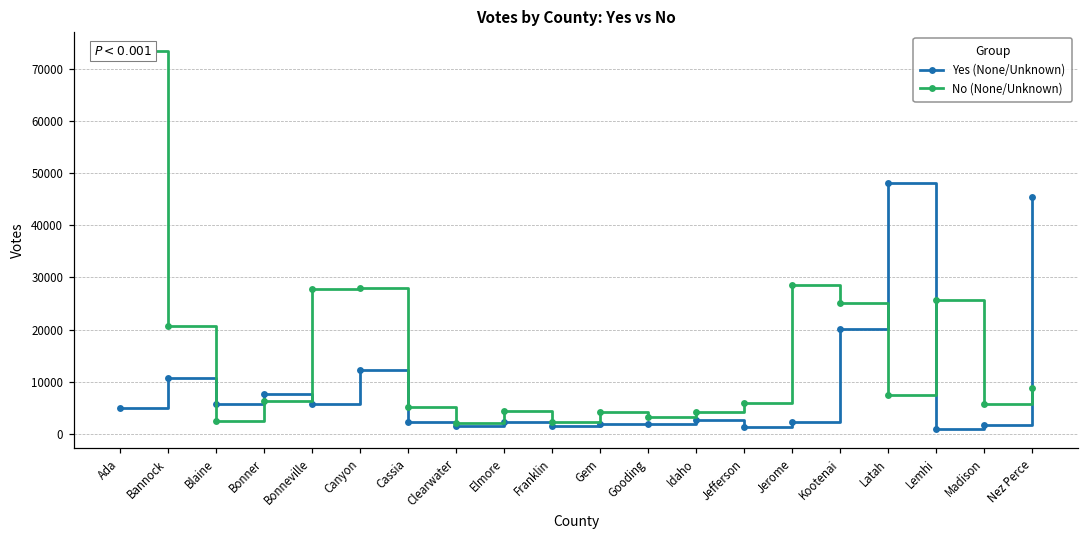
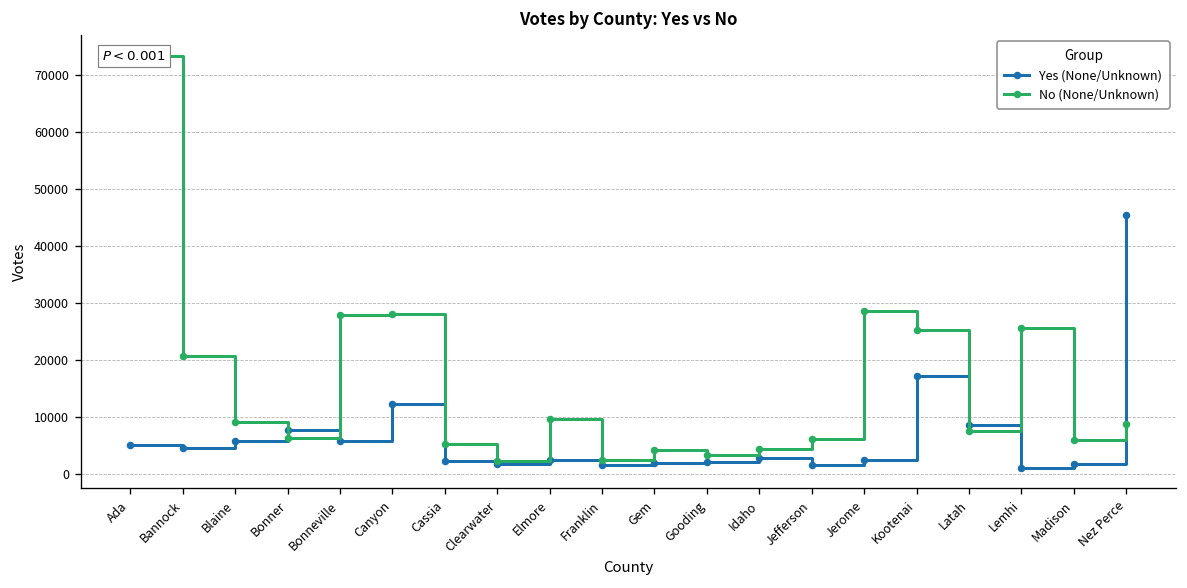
Yes (None/Unknown), Bannock: 11000 -> 4000
No (None/Unknown), Blaine: 3000 -> 9000
No (None/Unknown), Elmore: 4000 -> 10000
Yes (None/Unknown), Kootenai: 20000 -> 17000
Yes (None/Unknown), Latah: 48000 -> 9000
